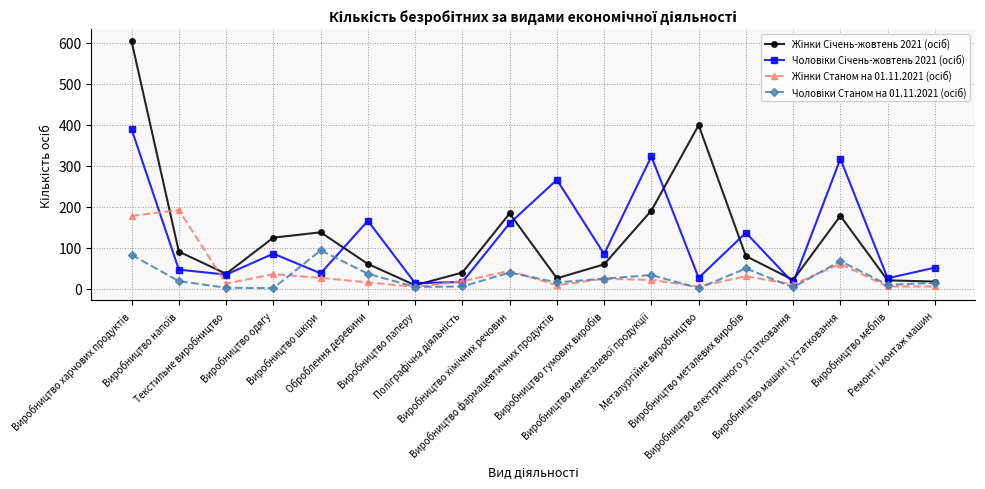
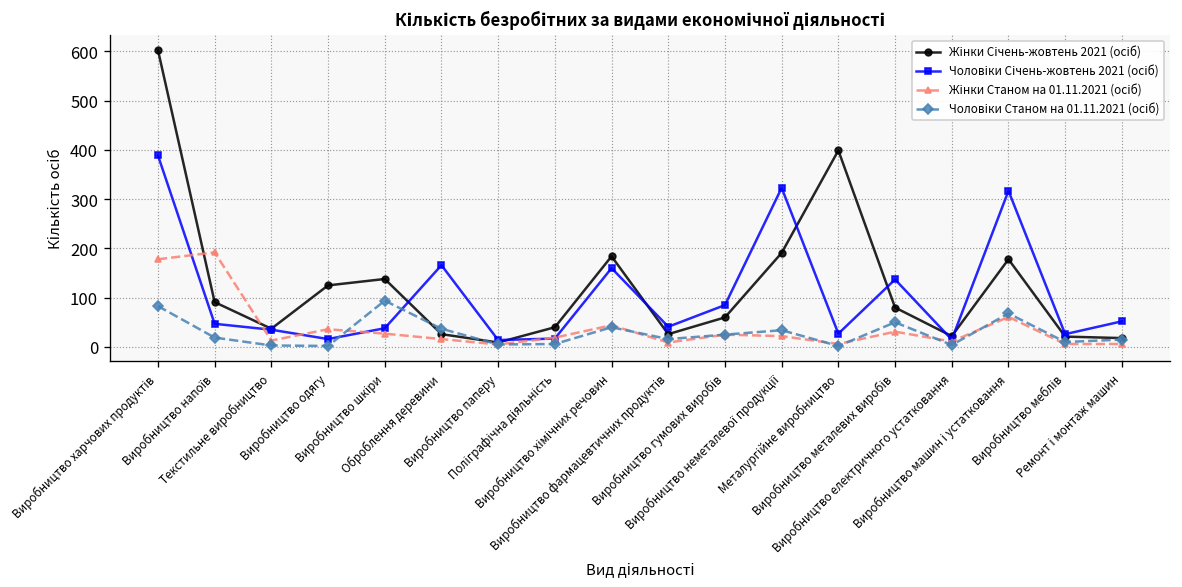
Чоловіки Січень-жовтень 2021 (осіб), Виробництво одягу: 90 -> 20
Жінки Січень-жовтень 2021 (осіб), Оброблення деревини: 60 -> 30
Чоловіки Січень-жовтень 2021 (осіб), Виробництво фармацевтичних продуктів: 270 -> 40
